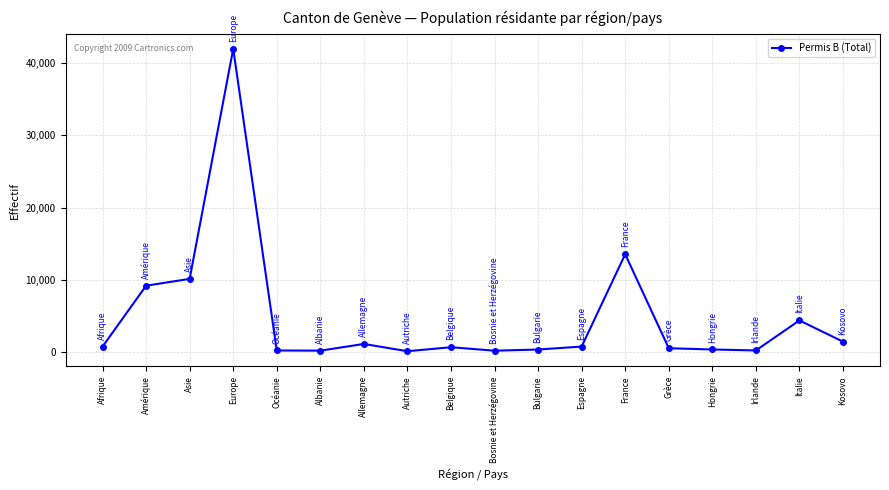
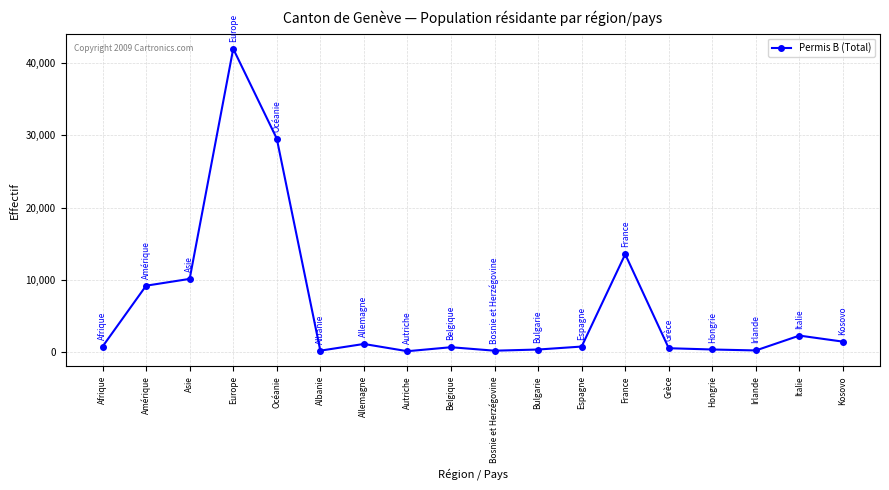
Océanie: 0 -> 30,000
Italie: 4,000 -> 2,000
